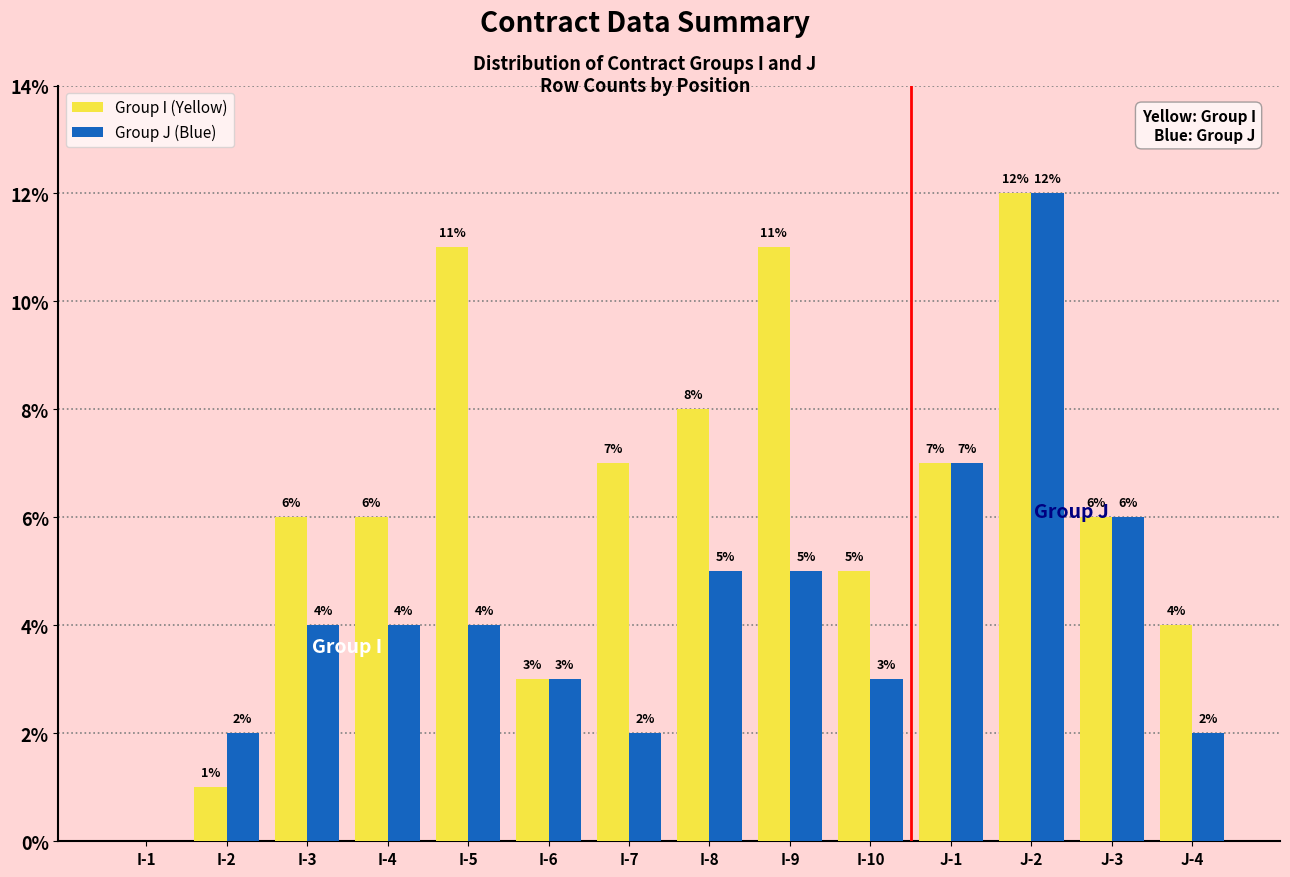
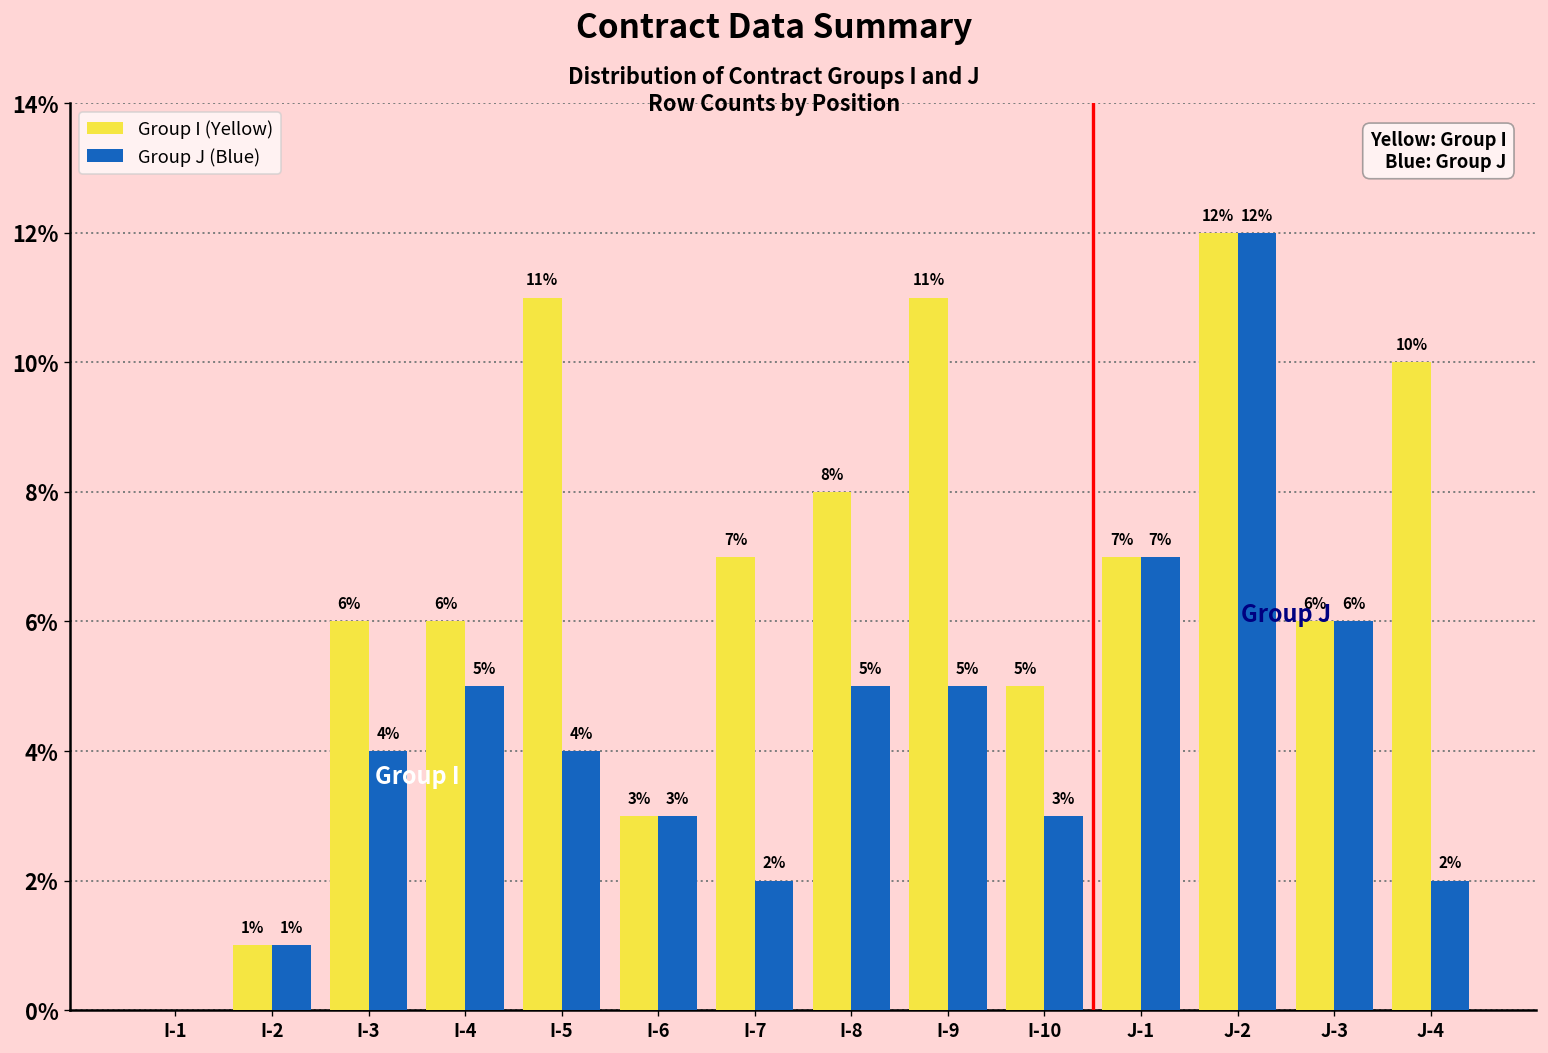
Group J (Blue), I-2: 2% -> 1%
Group J (Blue), I-4: 4% -> 5%
Group I (Yellow), J-4: 4% -> 10%
